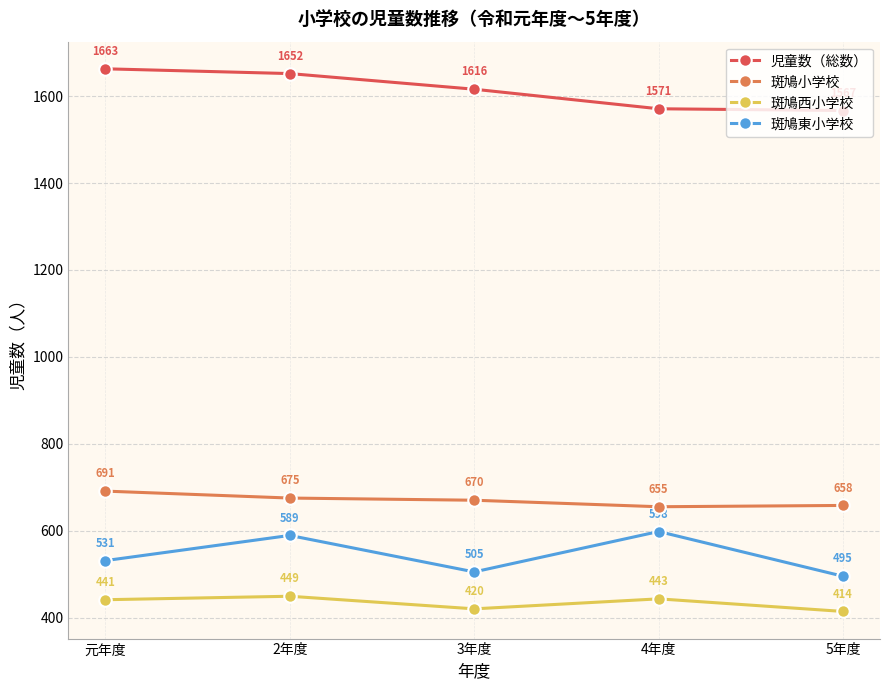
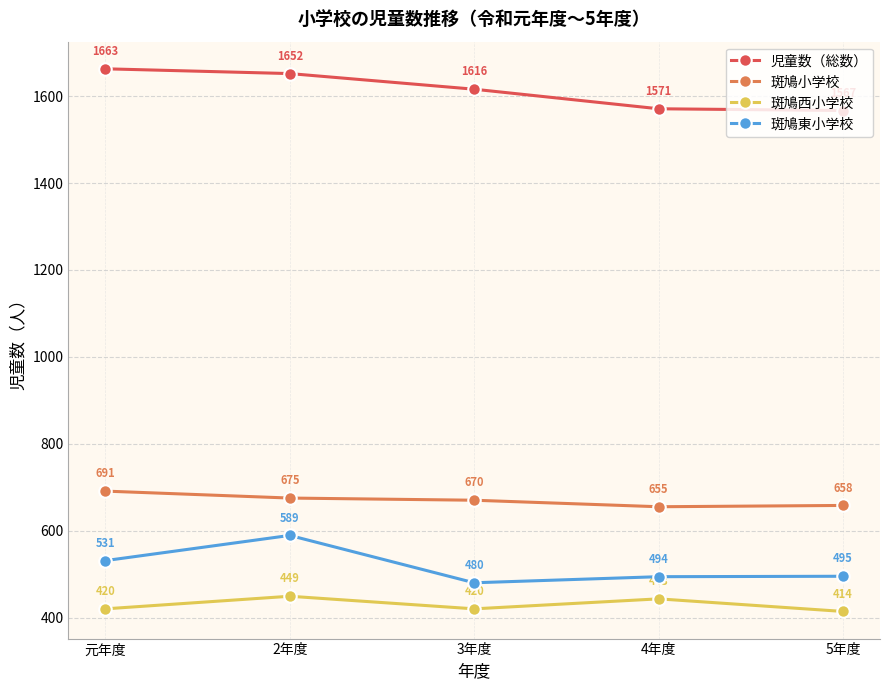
斑鳩西小学校, 元年度: 441 -> 420
斑鳩東小学校, 3年度: 505 -> 480
斑鳩東小学校, 4年度: 598 -> 494
